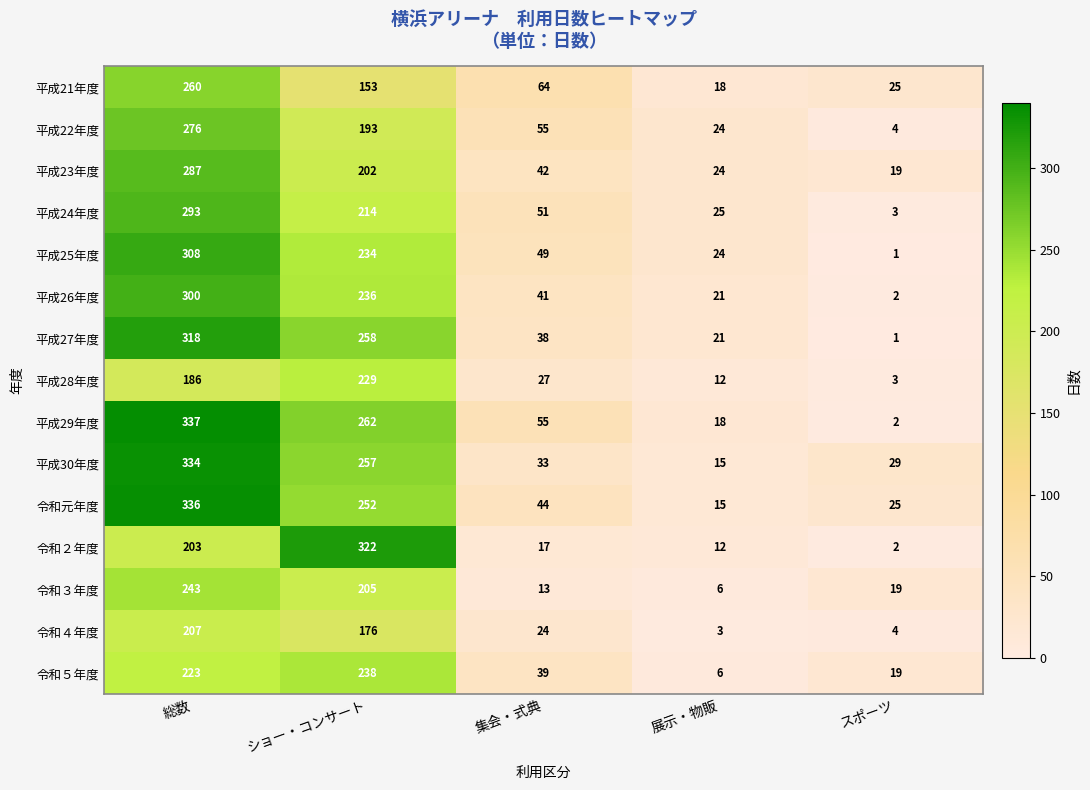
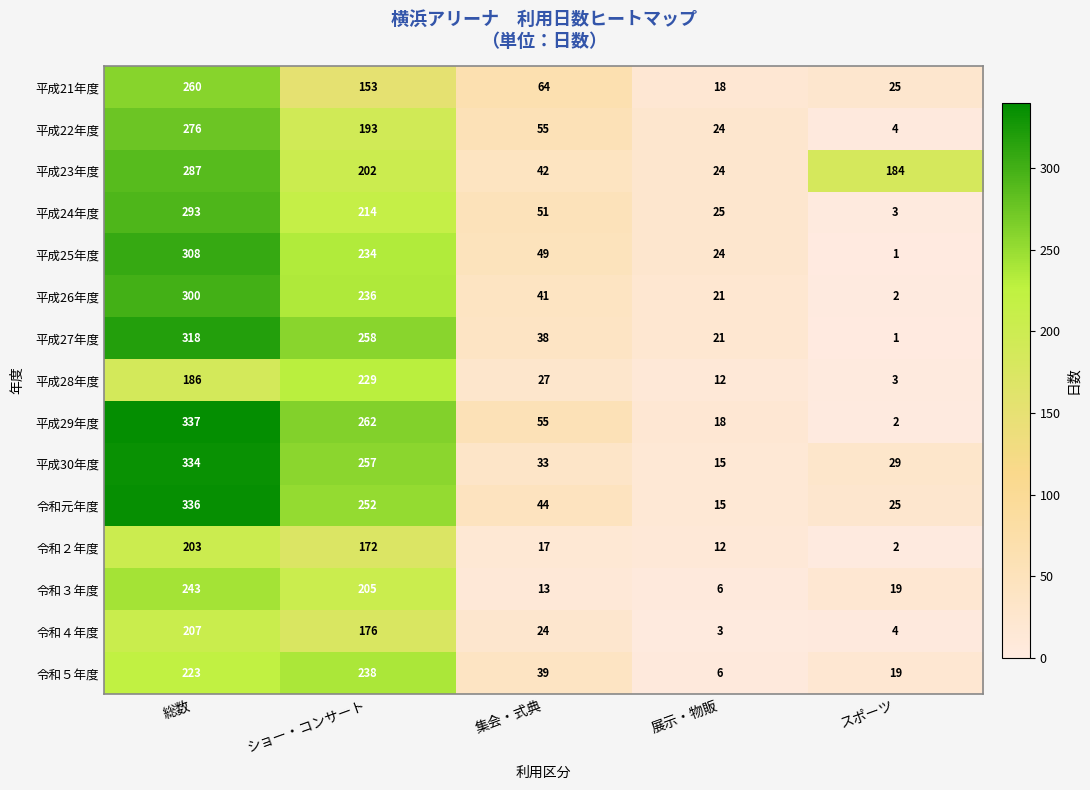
平成23年度, スポーツ: 19 -> 184
令和２年度, ショー・コンサート: 322 -> 172
